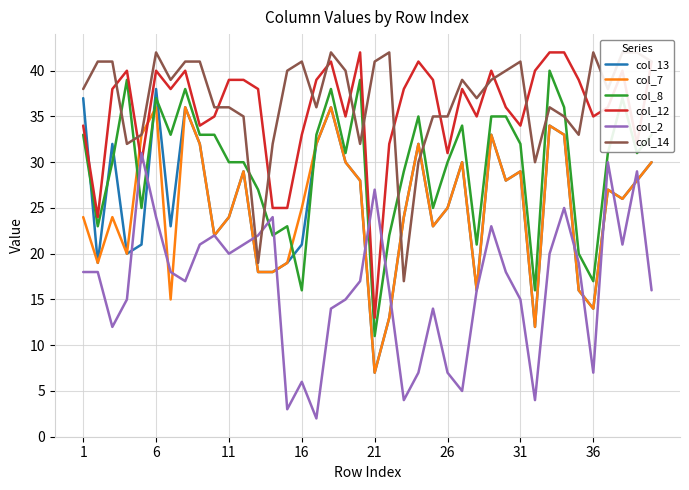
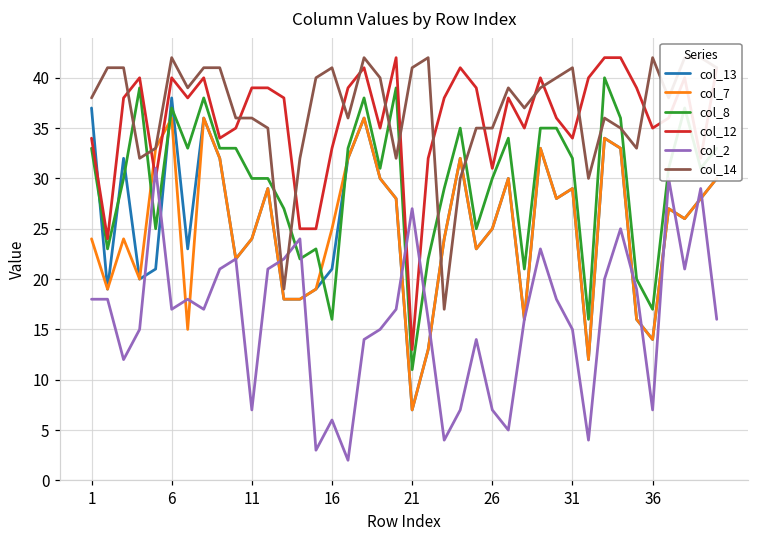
col_2, 6: 24 -> 17
col_2, 11: 20 -> 7
